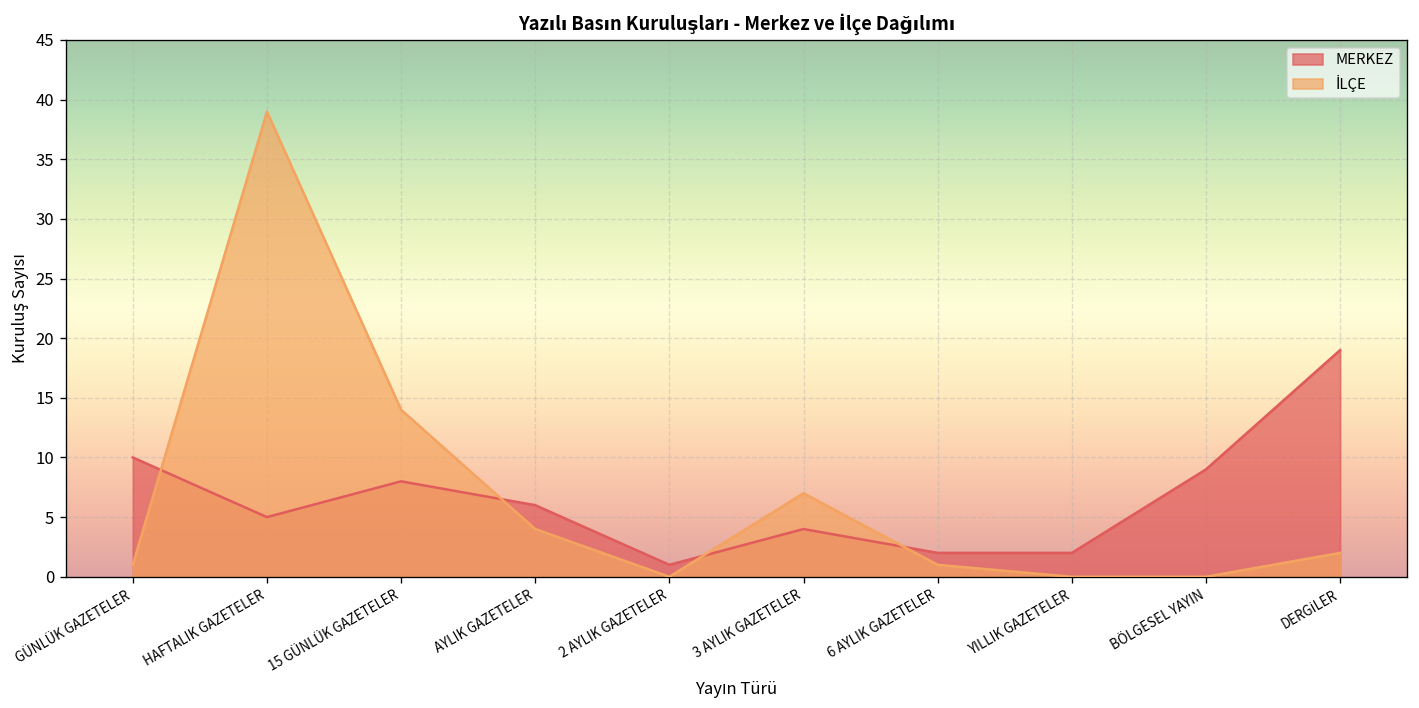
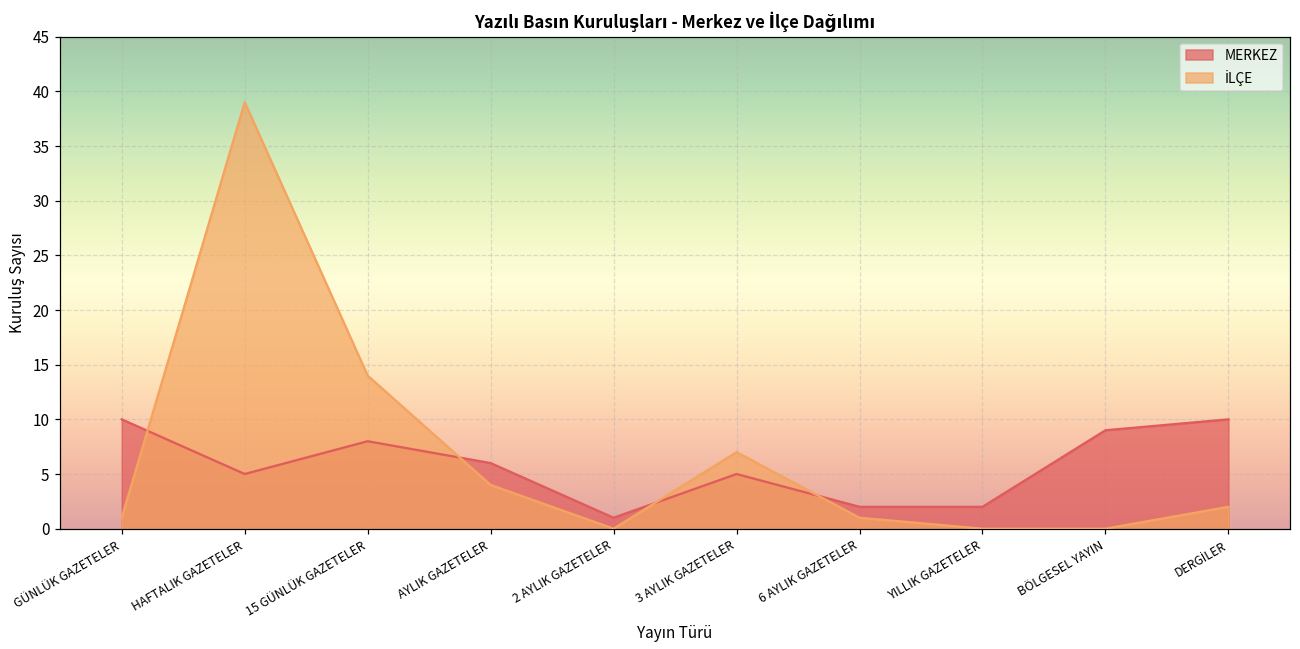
MERKEZ, 3 AYLIK GAZETELER: 4 -> 5
MERKEZ, DERGİLER: 19 -> 10
